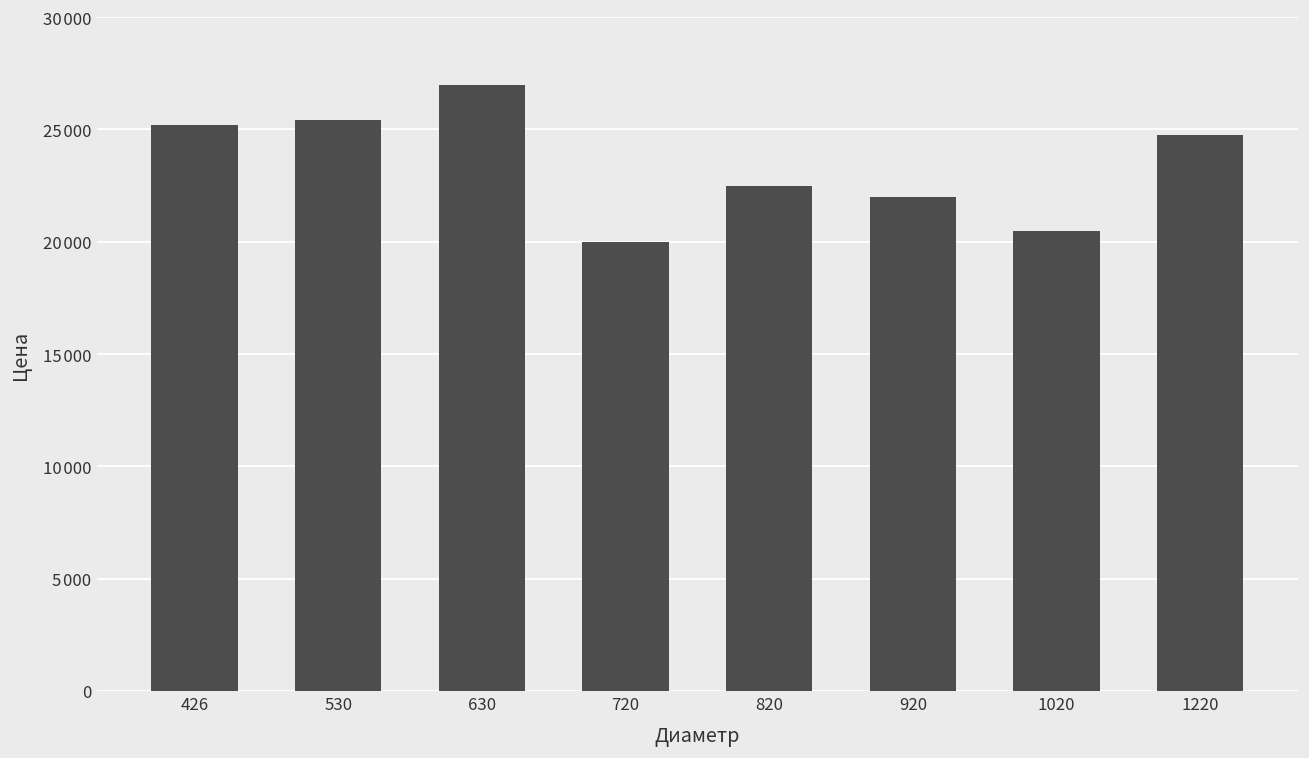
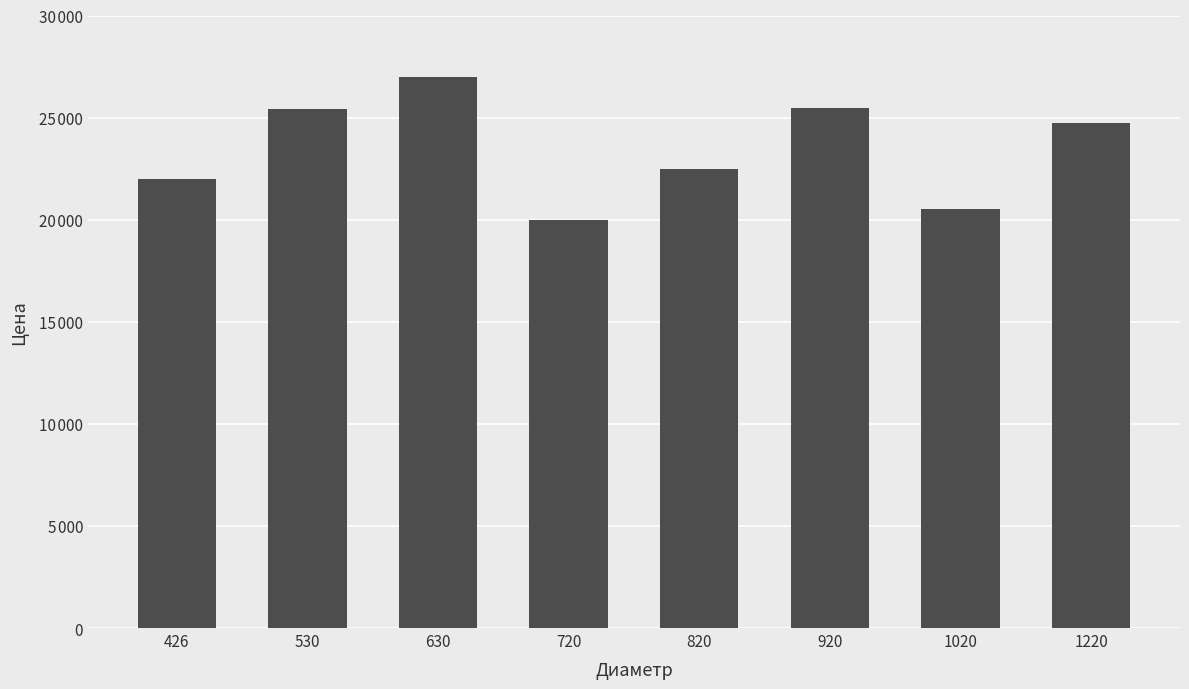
426: 25200 -> 22000
920: 22000 -> 25500
